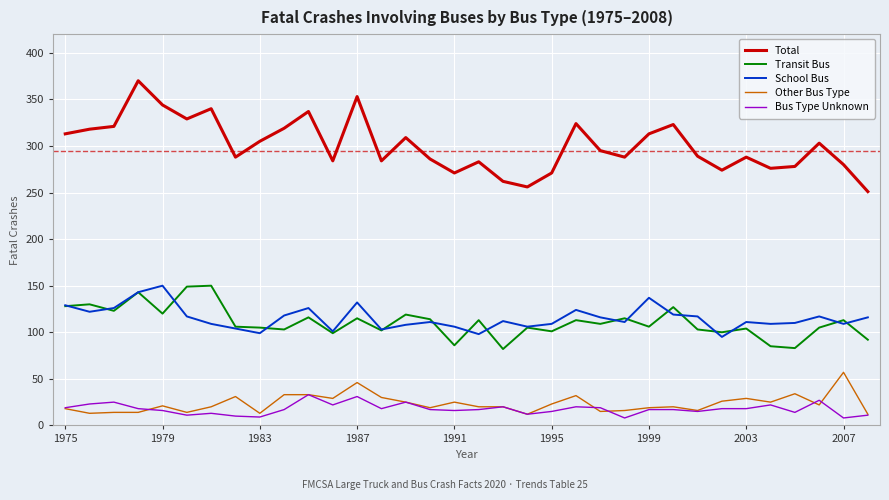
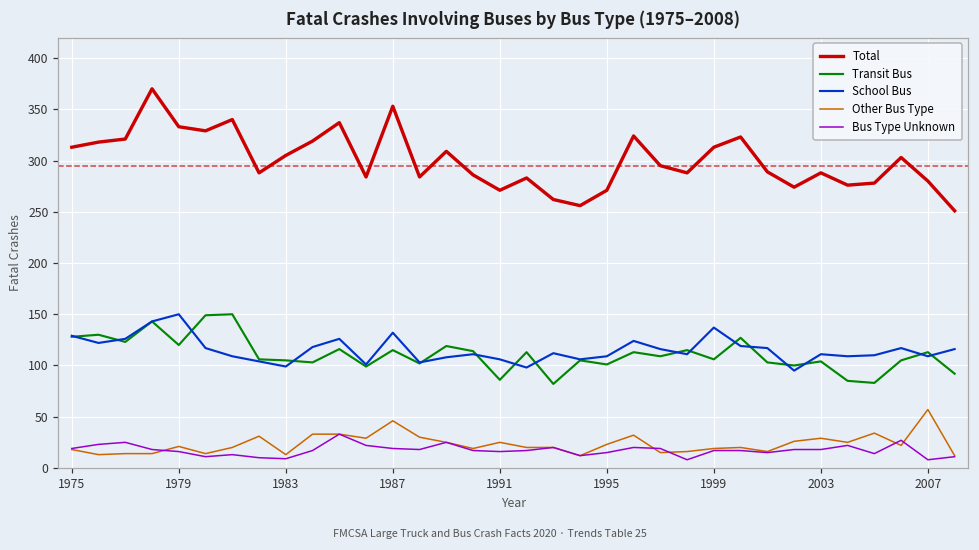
Total, 1979: 340 -> 330
Bus Type Unknown, 1987: 30 -> 20
